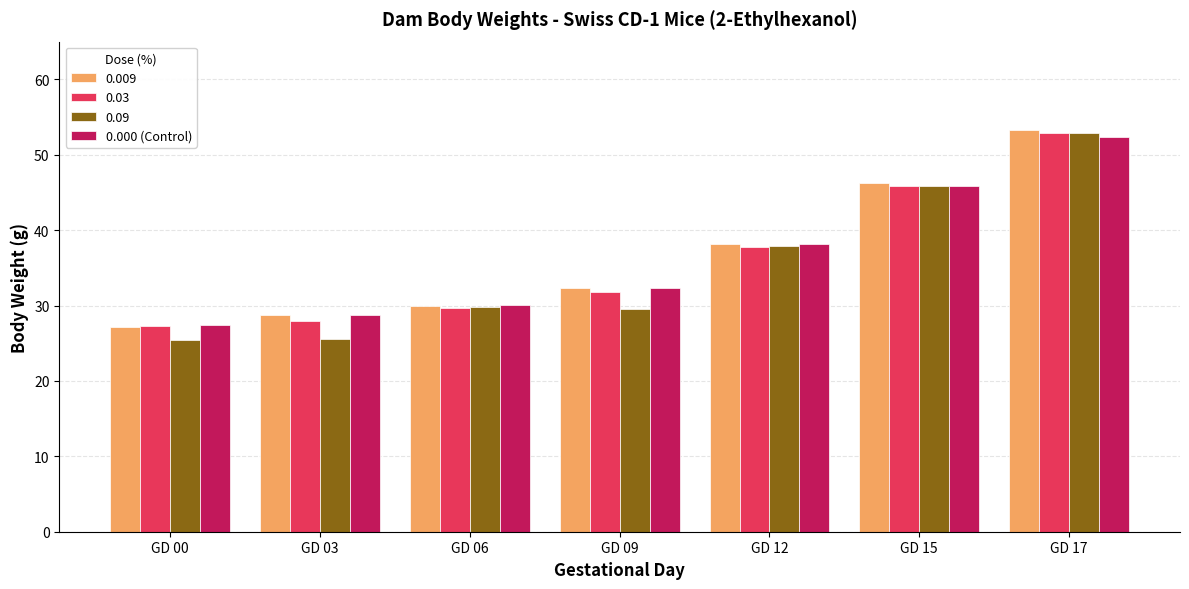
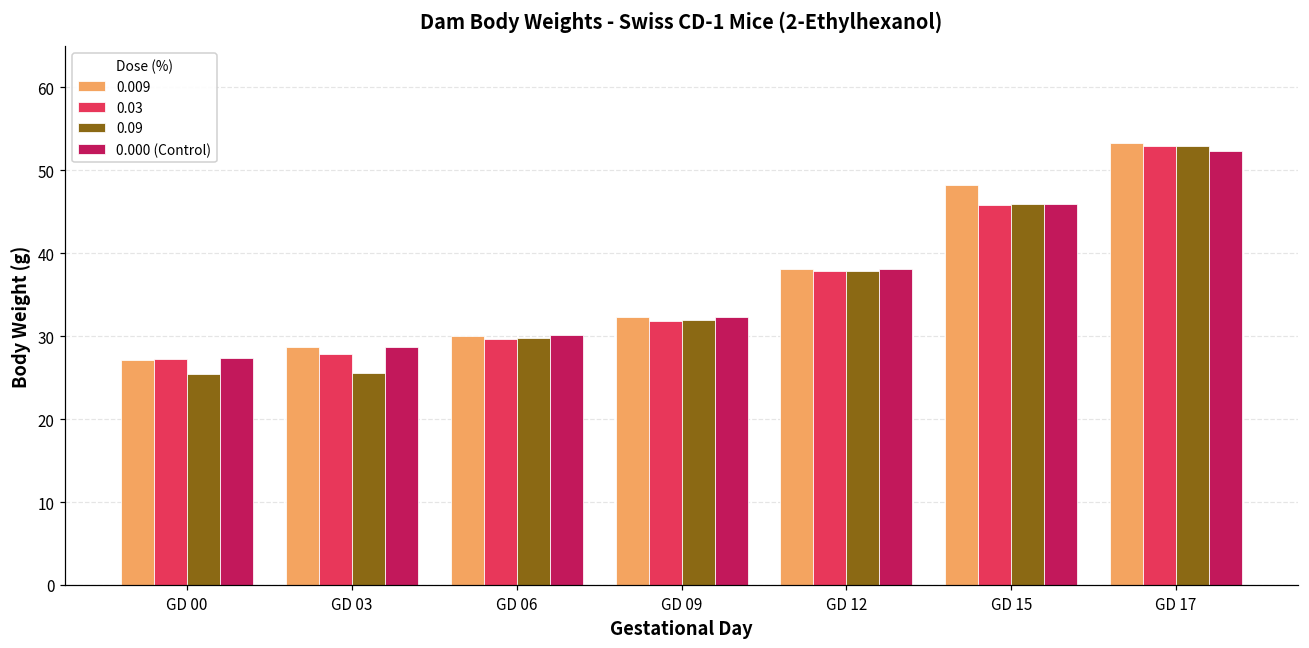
0.09, GD 09: 30 -> 32
0.009, GD 15: 46 -> 48
